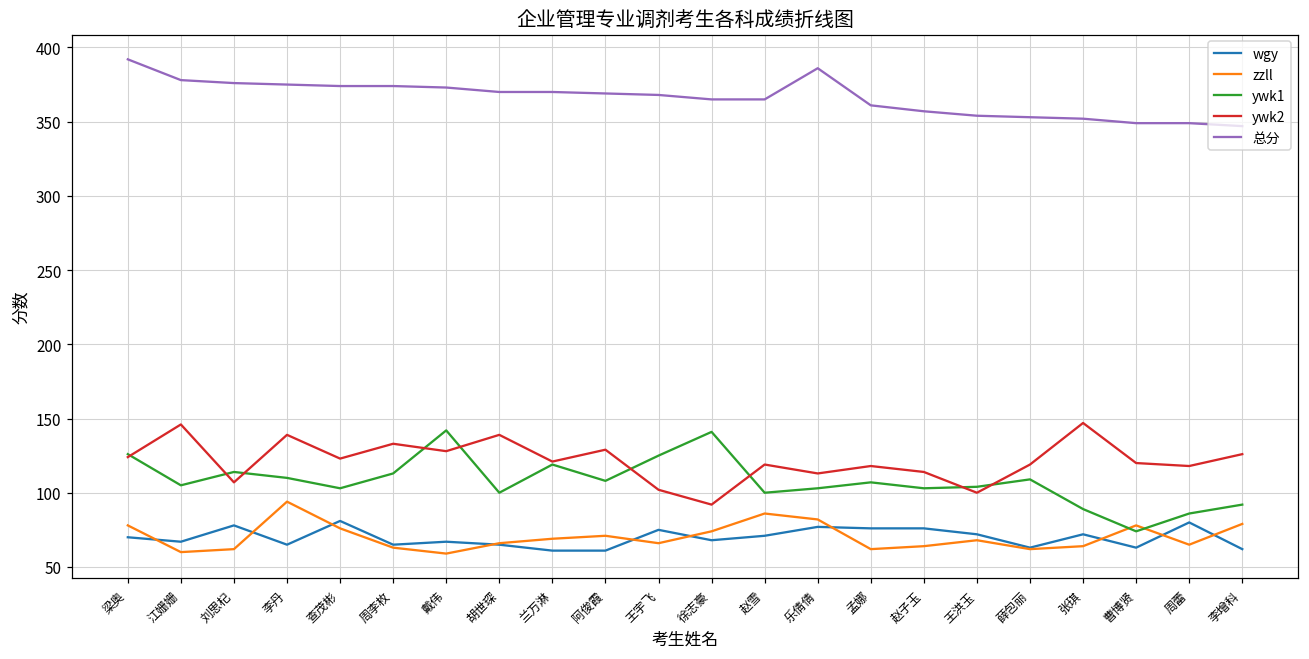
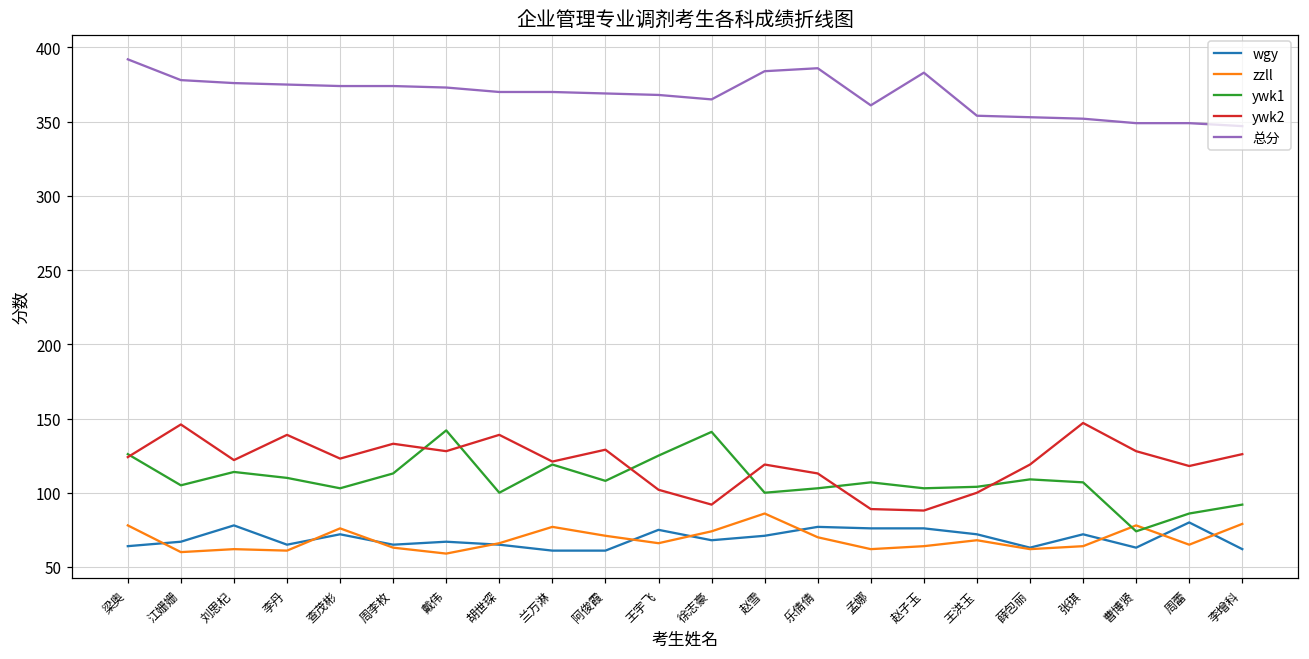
wgy, 梁奥: 70 -> 64
ywk2, 刘思杞: 107 -> 122
zzll, 李丹: 94 -> 61
wgy, 查茂彬: 81 -> 72
zzll, 兰万淋: 69 -> 77
总分, 赵雪: 365 -> 384
zzll, 乐倩倩: 82 -> 70
ywk2, 孟娜: 118 -> 89
ywk2, 赵子玉: 114 -> 88
总分, 赵子玉: 357 -> 383
ywk1, 张琪: 89 -> 107
ywk2, 曹博贤: 120 -> 128
